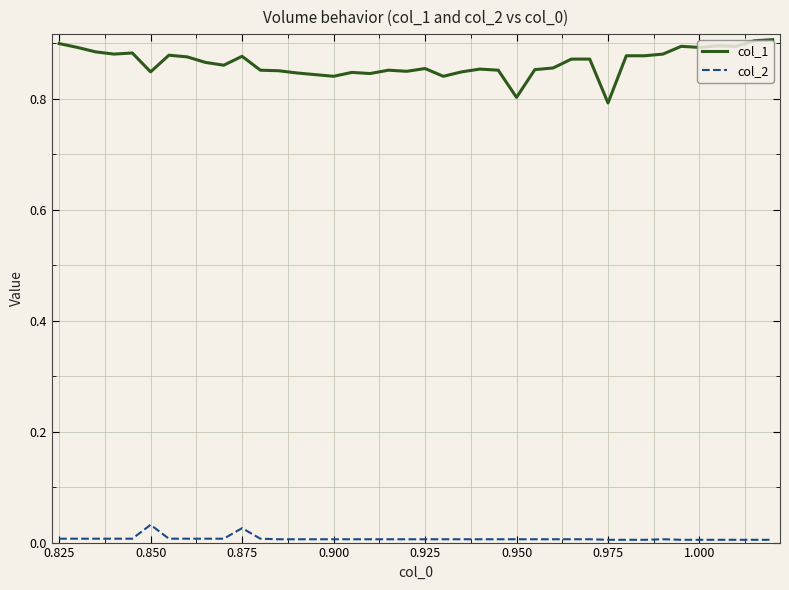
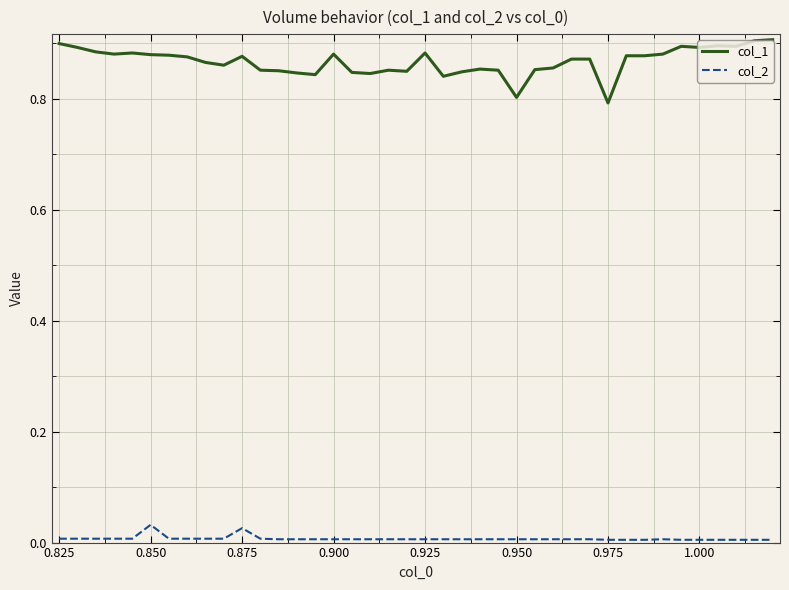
col_1, 0.850: 0.85 -> 0.88
col_1, 0.900: 0.84 -> 0.88
col_1, 0.925: 0.85 -> 0.88
